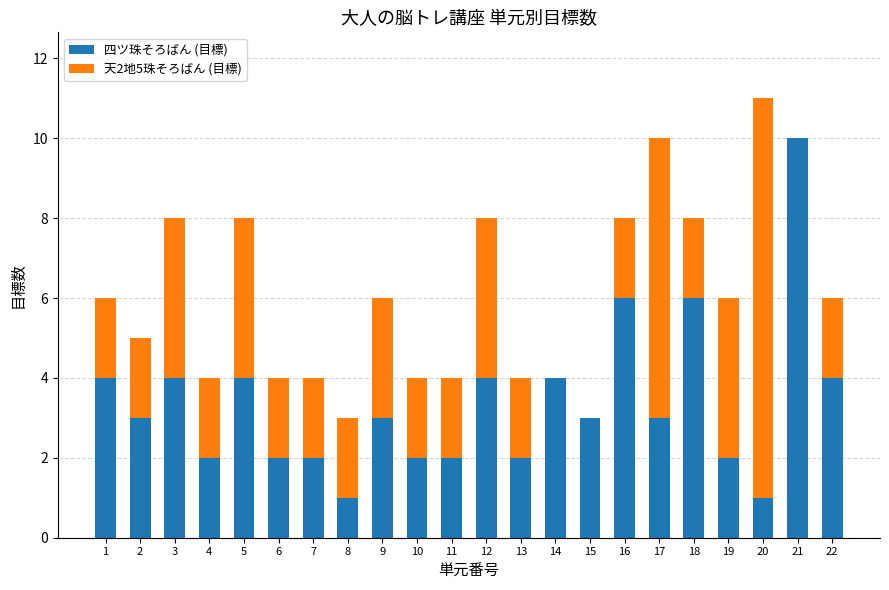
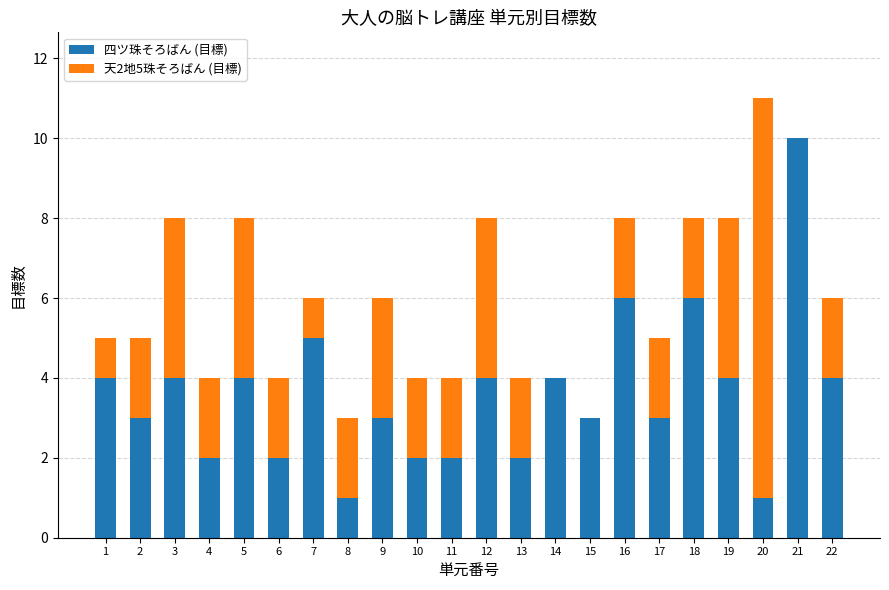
天2地5珠そろばん (目標), 1: 2 -> 1
四ツ珠そろばん (目標), 7: 2 -> 5
天2地5珠そろばん (目標), 7: 2 -> 1
天2地5珠そろばん (目標), 17: 7 -> 2
四ツ珠そろばん (目標), 19: 2 -> 4
